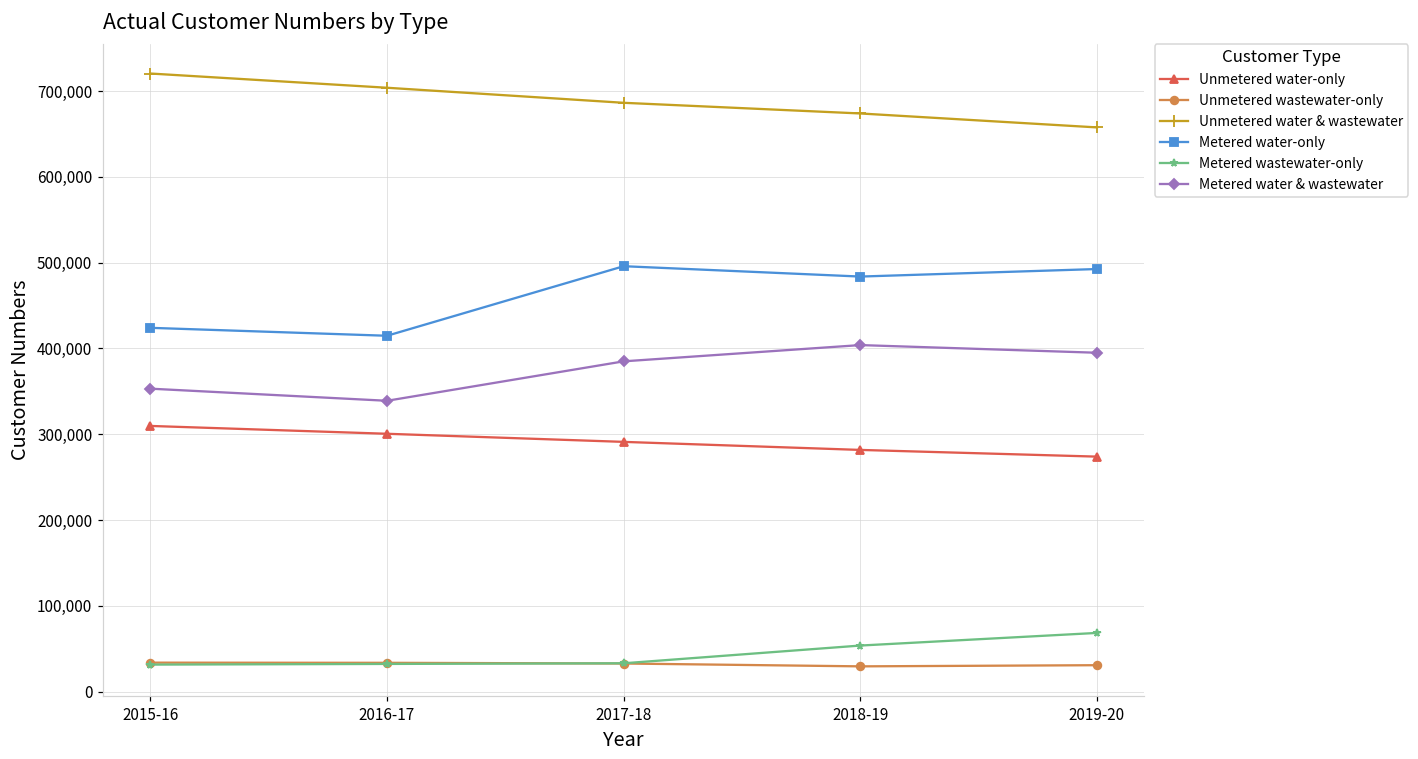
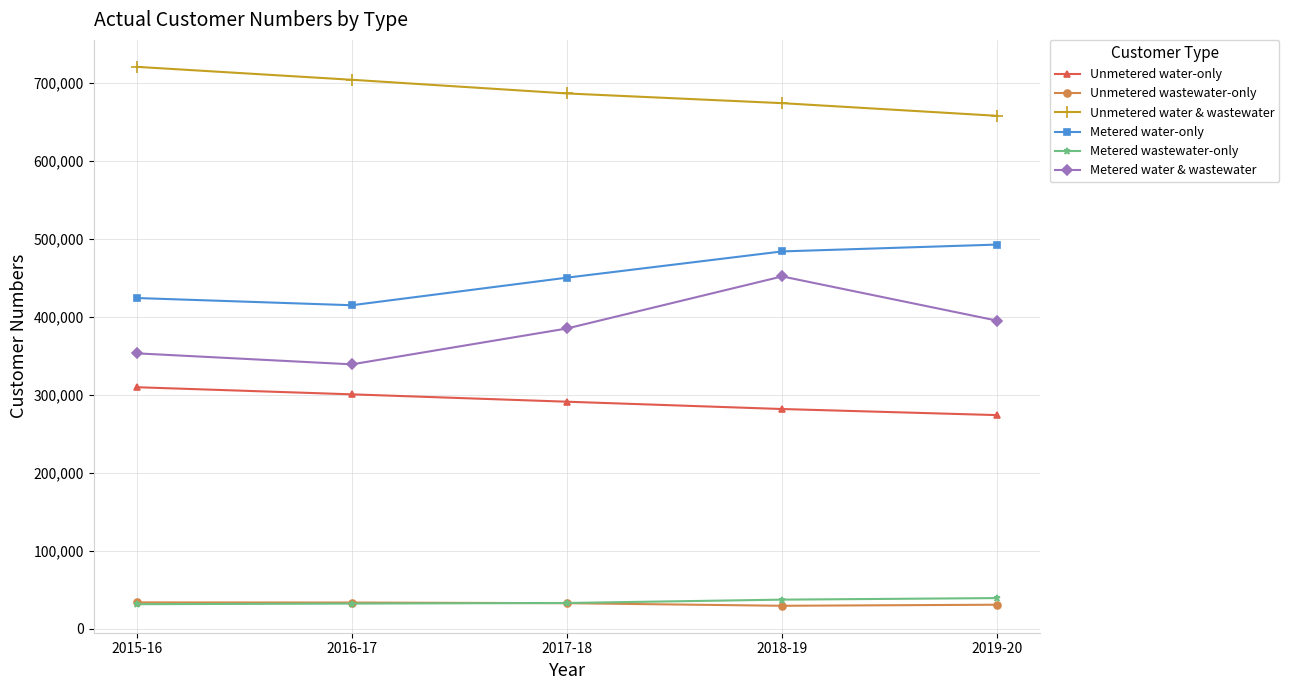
Metered water-only, 2017-18: 500,000 -> 450,000
Metered wastewater-only, 2018-19: 50,000 -> 40,000
Metered water & wastewater, 2018-19: 400,000 -> 450,000
Metered wastewater-only, 2019-20: 70,000 -> 40,000
